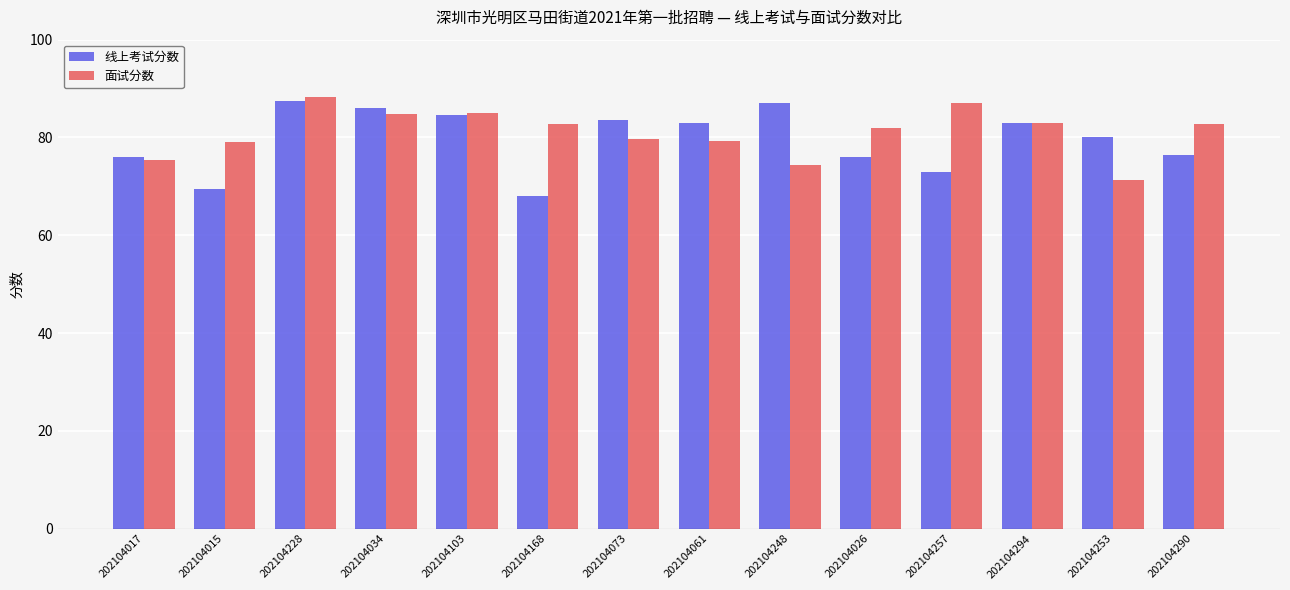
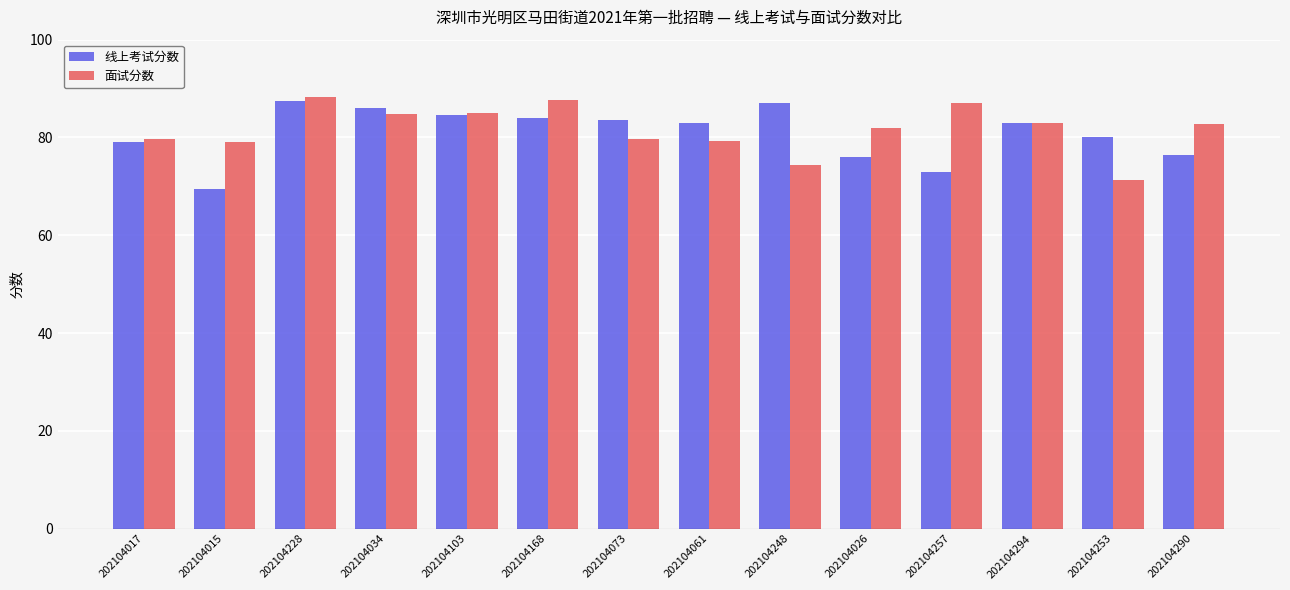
线上考试分数, 202104017: 76 -> 79
面试分数, 202104017: 75 -> 80
线上考试分数, 202104168: 68 -> 84
面试分数, 202104168: 83 -> 88
